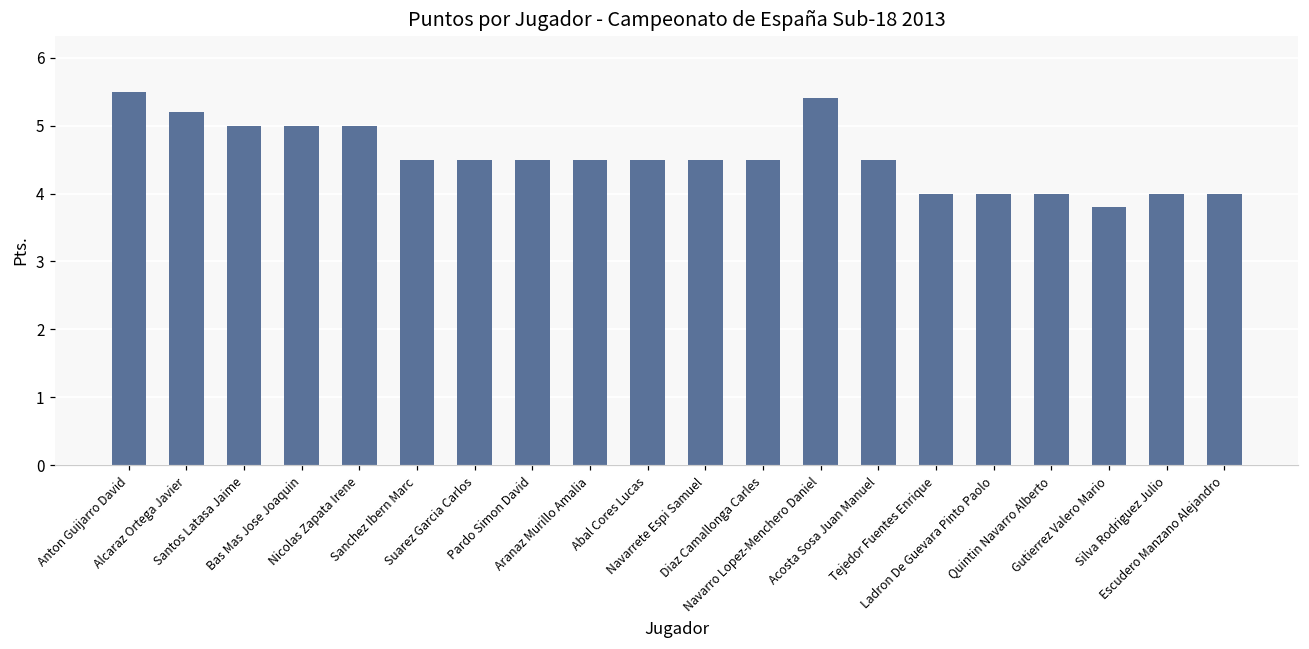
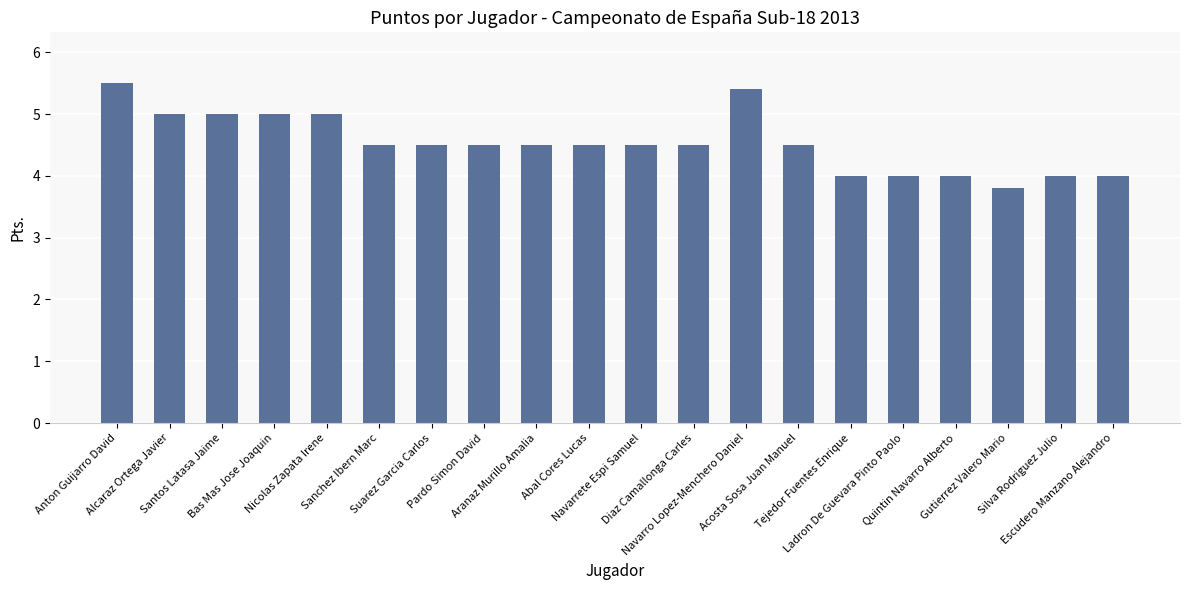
Alcaraz Ortega Javier: 5.2 -> 5.0
